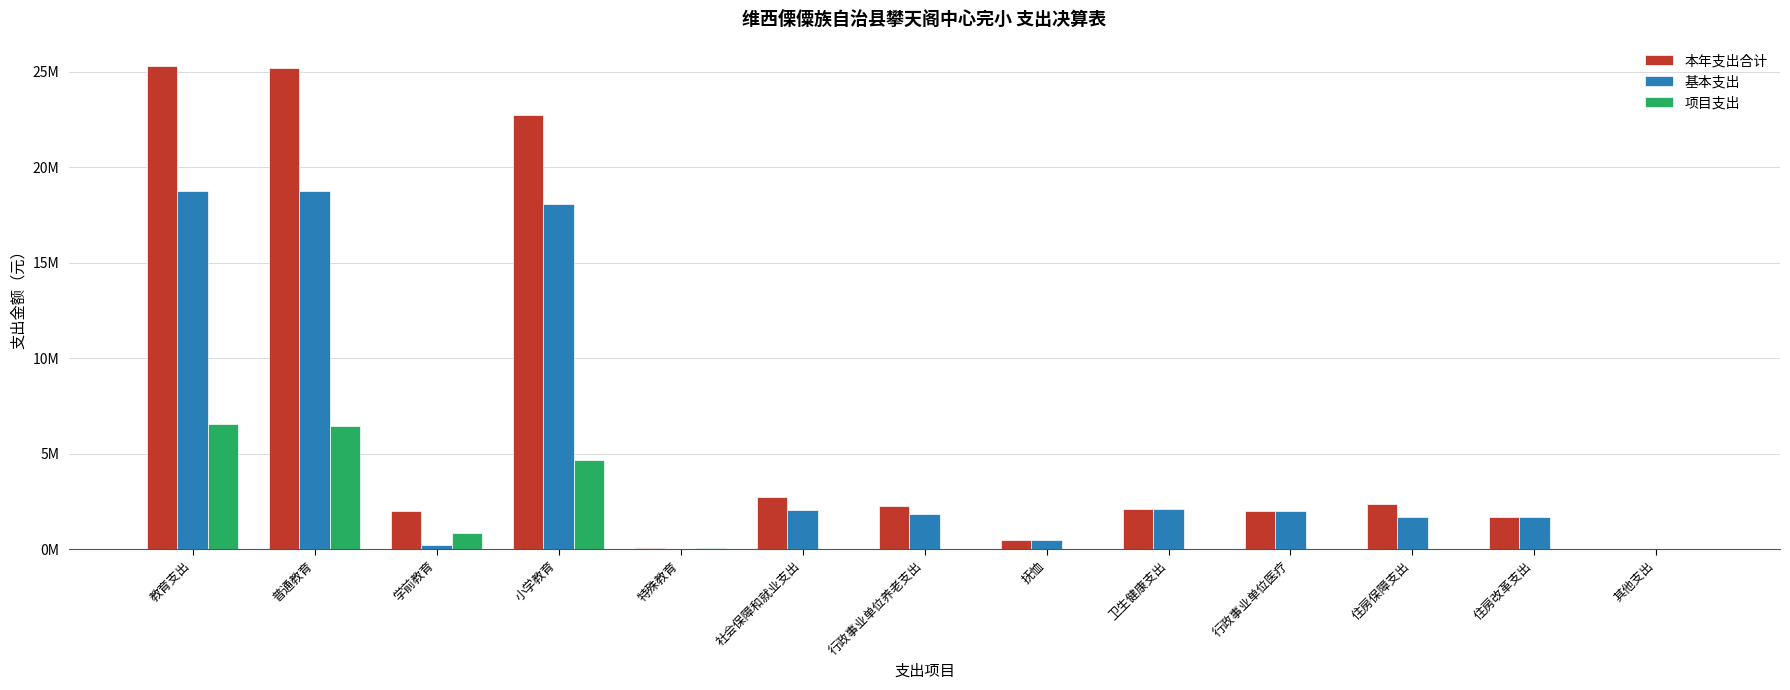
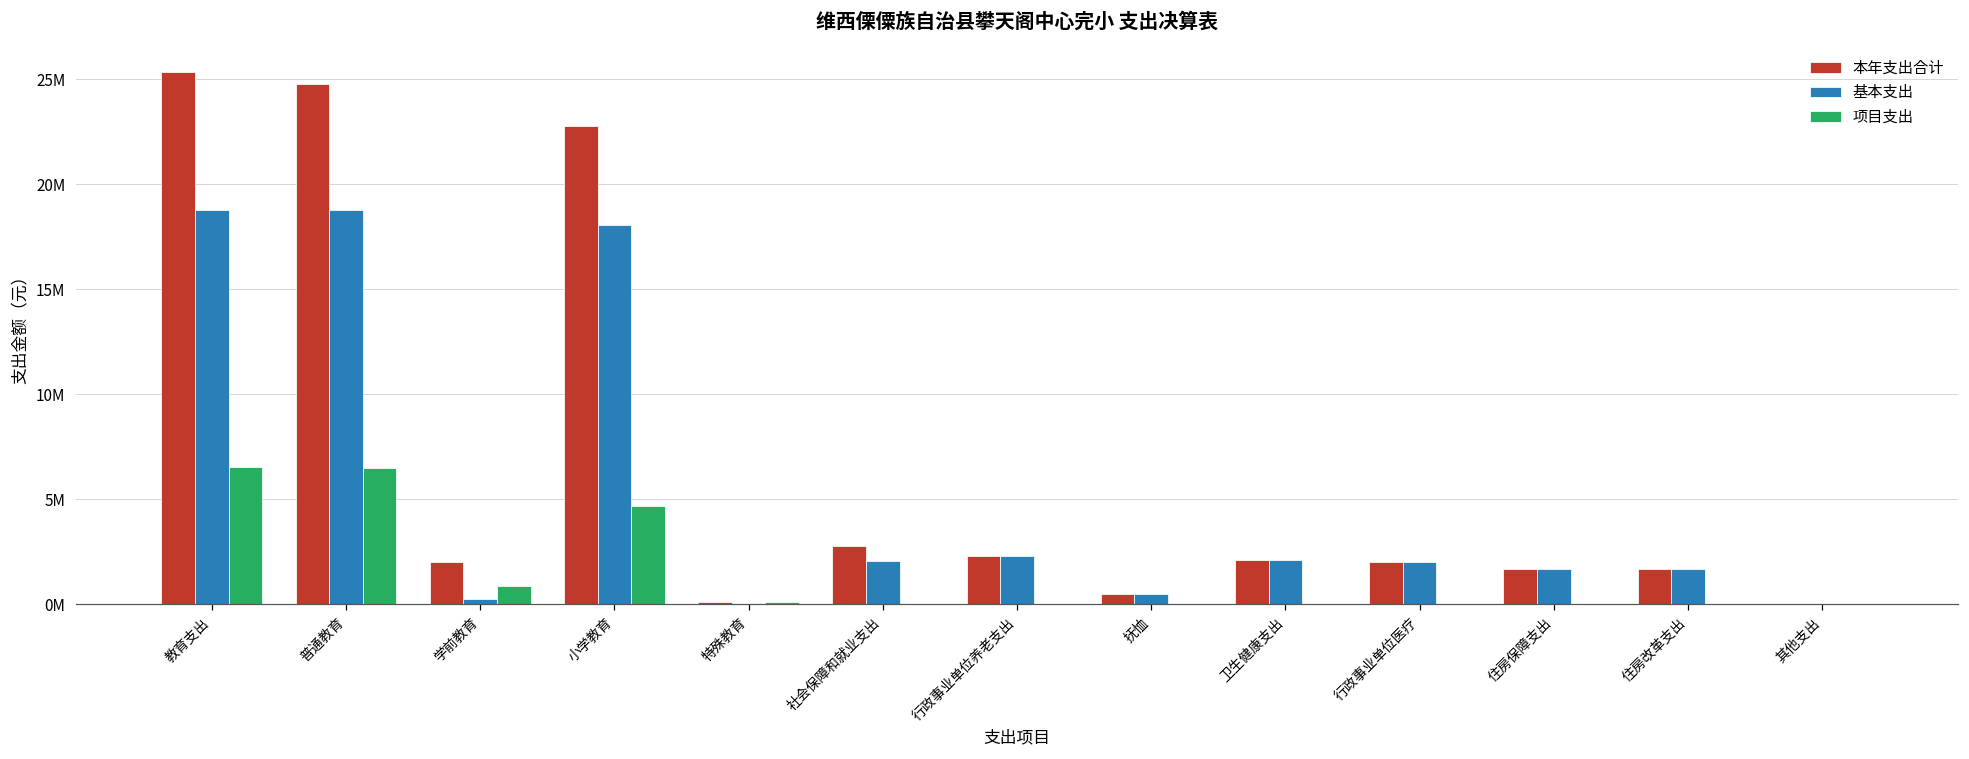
本年支出合计, 普通教育: 25200000 -> 24800000
基本支出, 行政事业单位养老支出: 1900000 -> 2300000
本年支出合计, 住房保障支出: 2400000 -> 1700000
